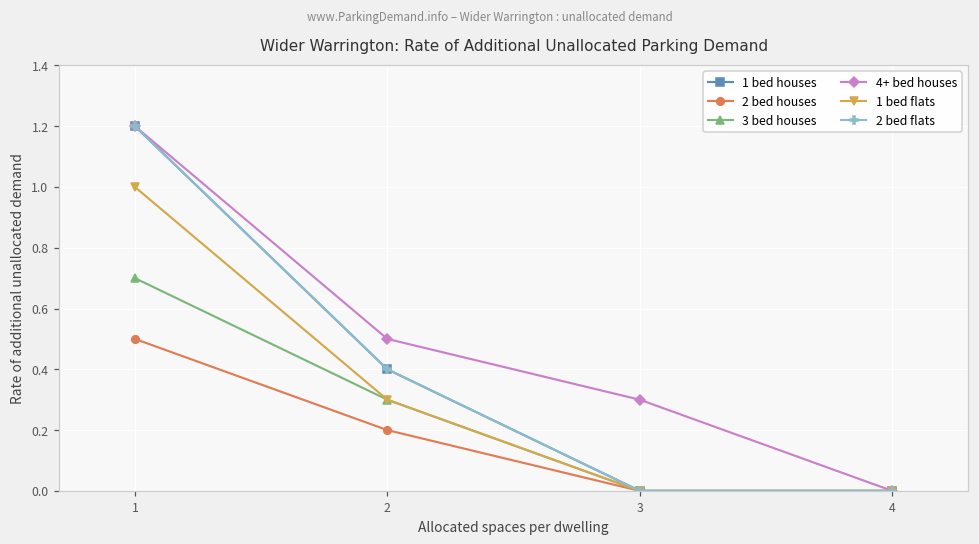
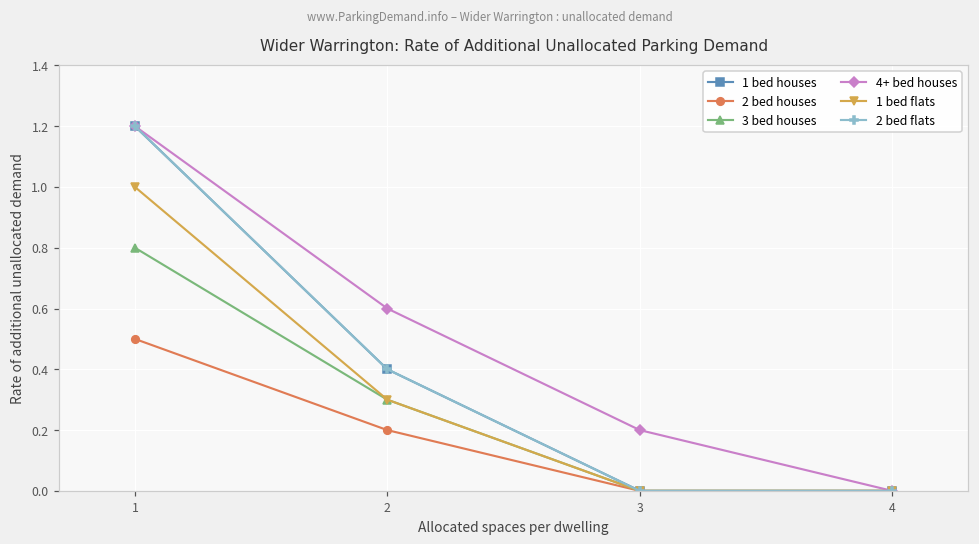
3 bed houses, 1: 0.7 -> 0.8
4+ bed houses, 2: 0.5 -> 0.6
4+ bed houses, 3: 0.3 -> 0.2
